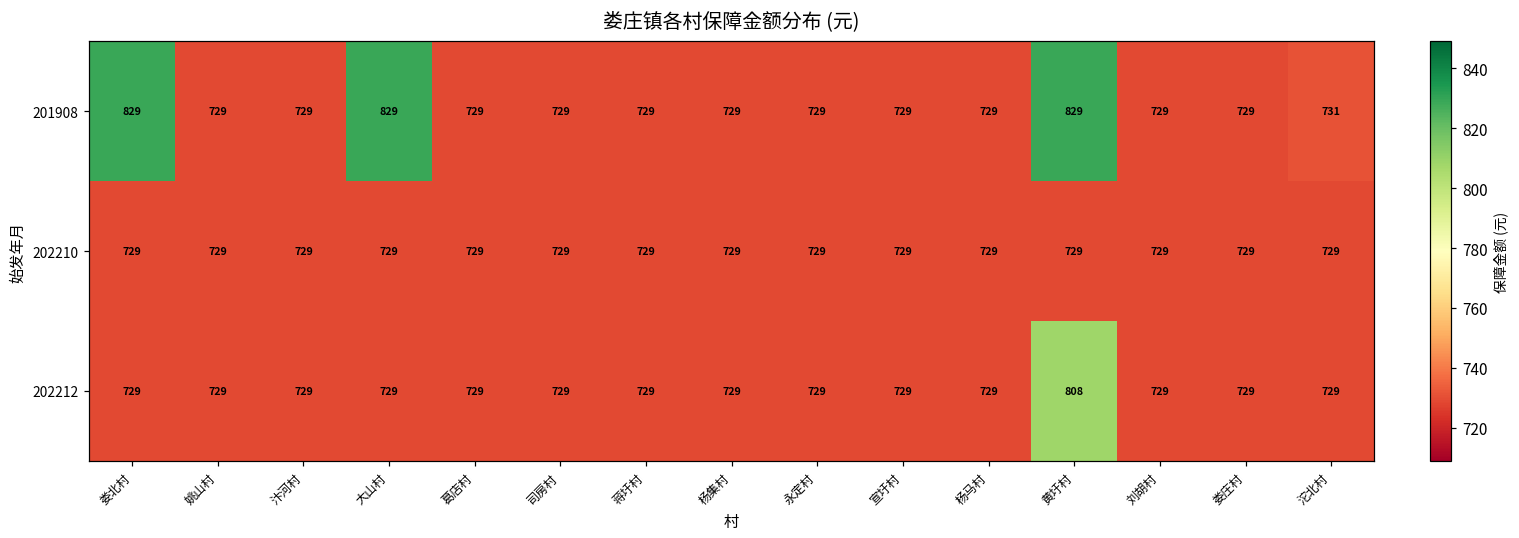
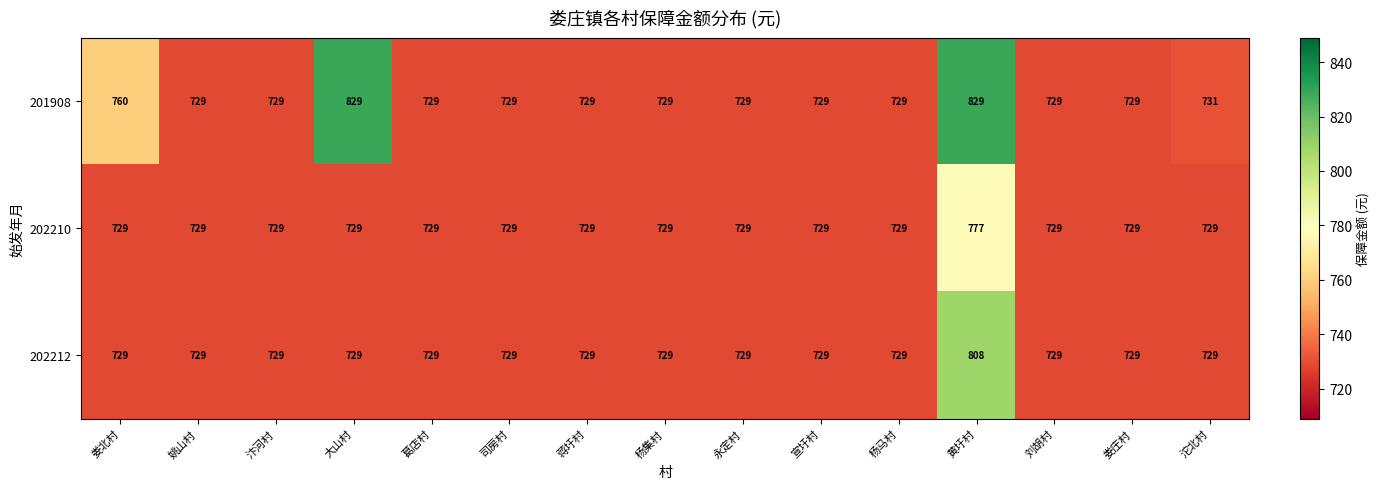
201908, 娄北村: 829 -> 760
202210, 黄圩村: 729 -> 777
